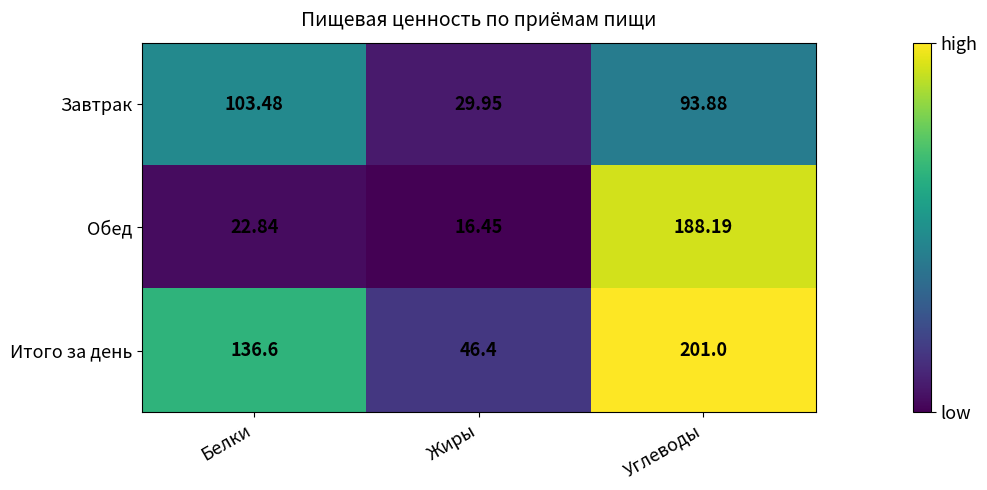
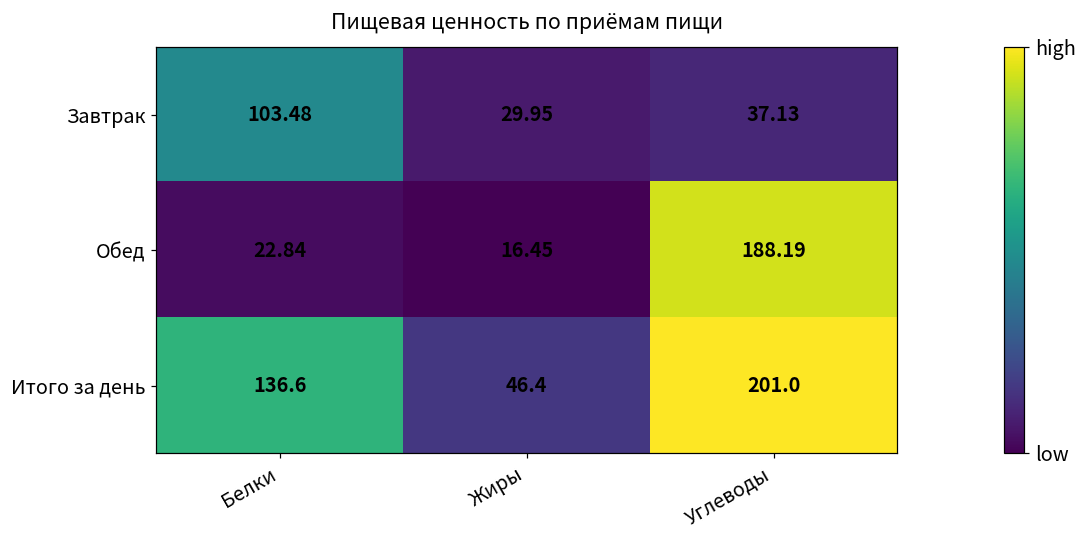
Завтрак, Углеводы: 93.88 -> 37.13
